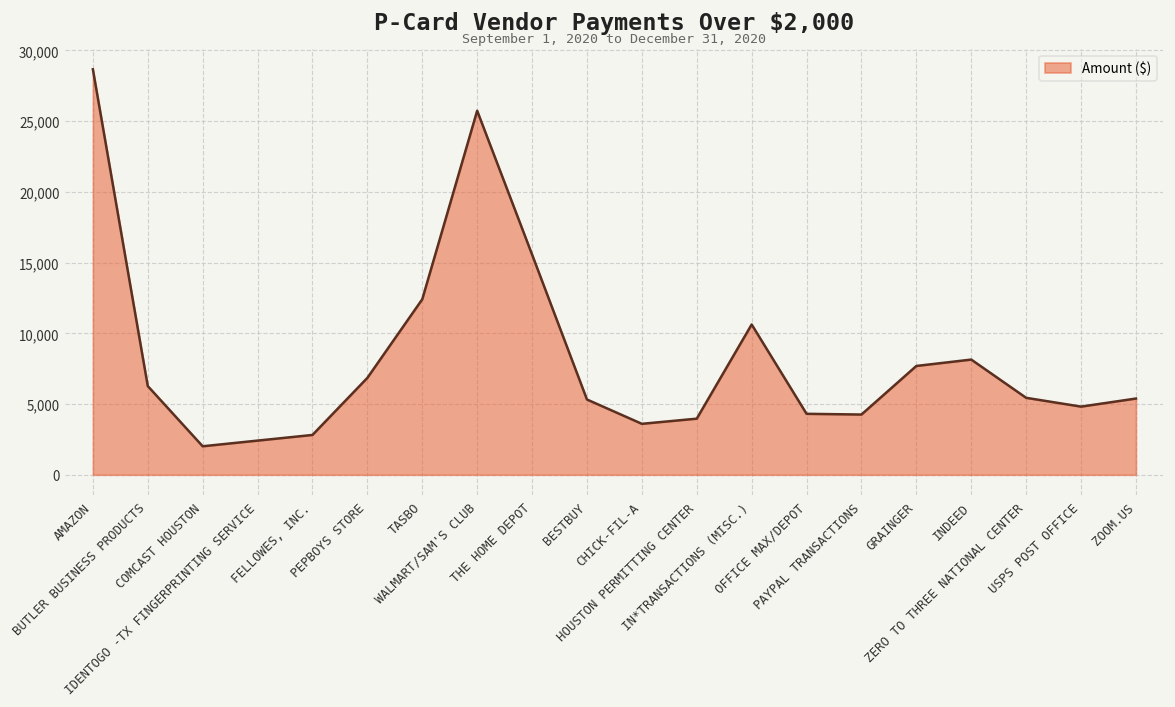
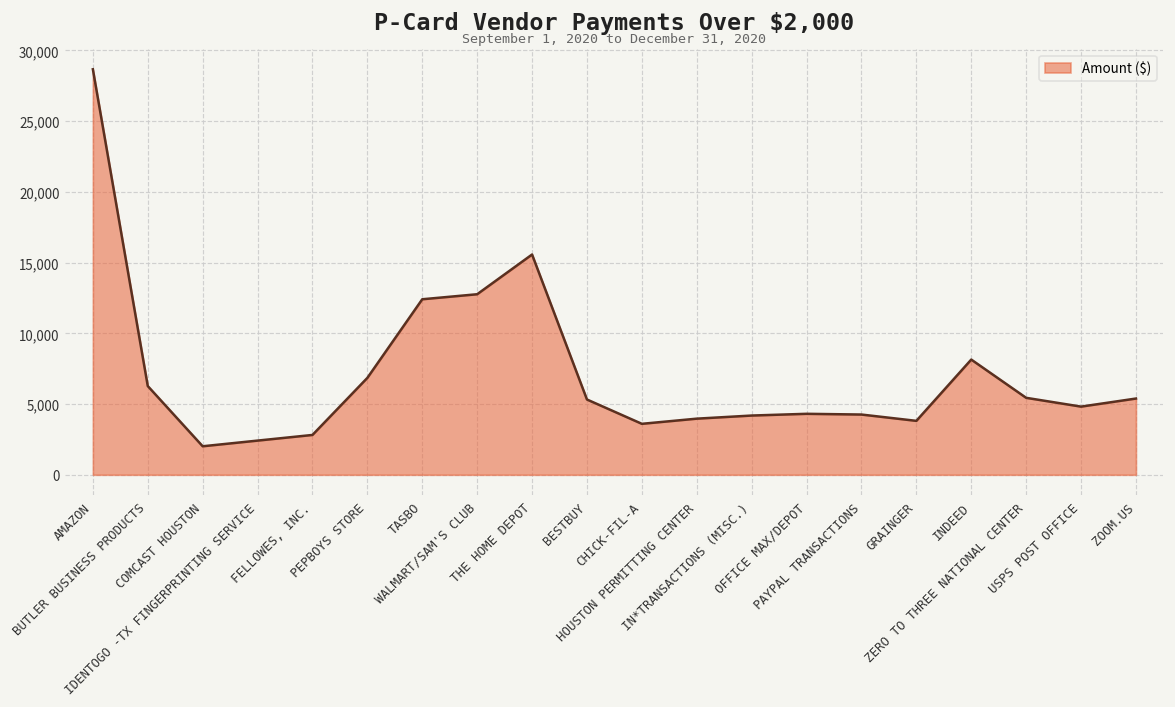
WALMART/SAM'S CLUB: 25,700 -> 12,800
IN*TRANSACTIONS (MISC.): 10,600 -> 4,200
GRAINGER: 7,700 -> 3,800
